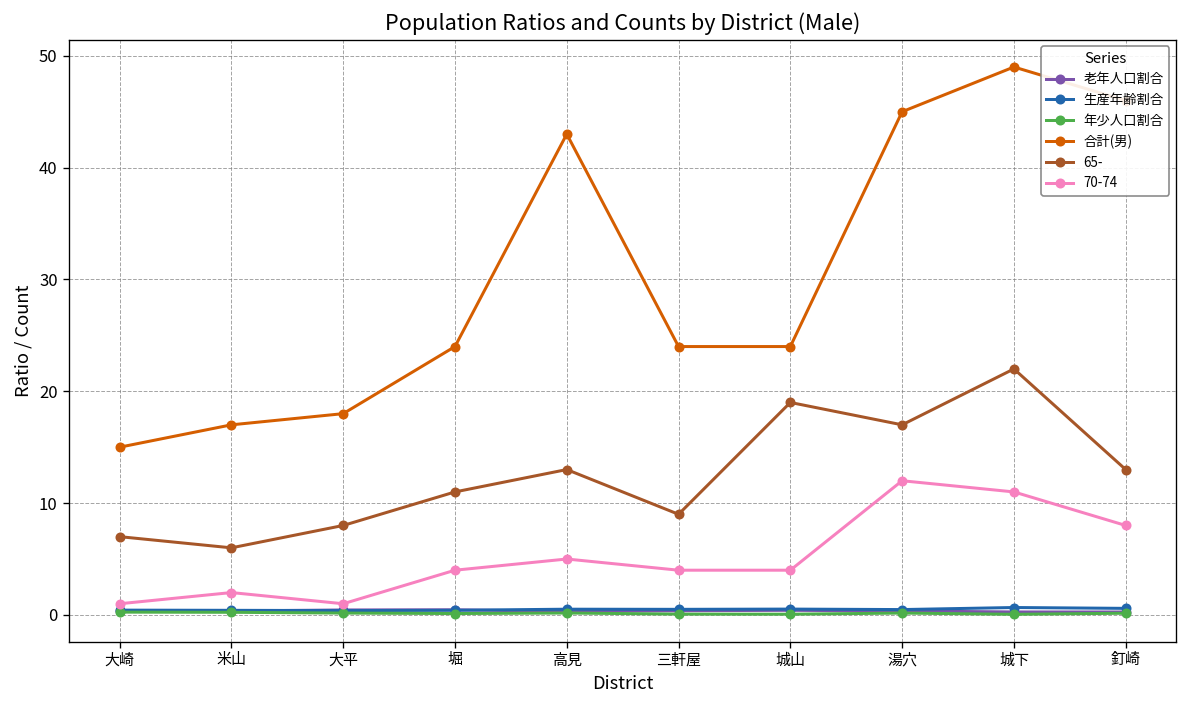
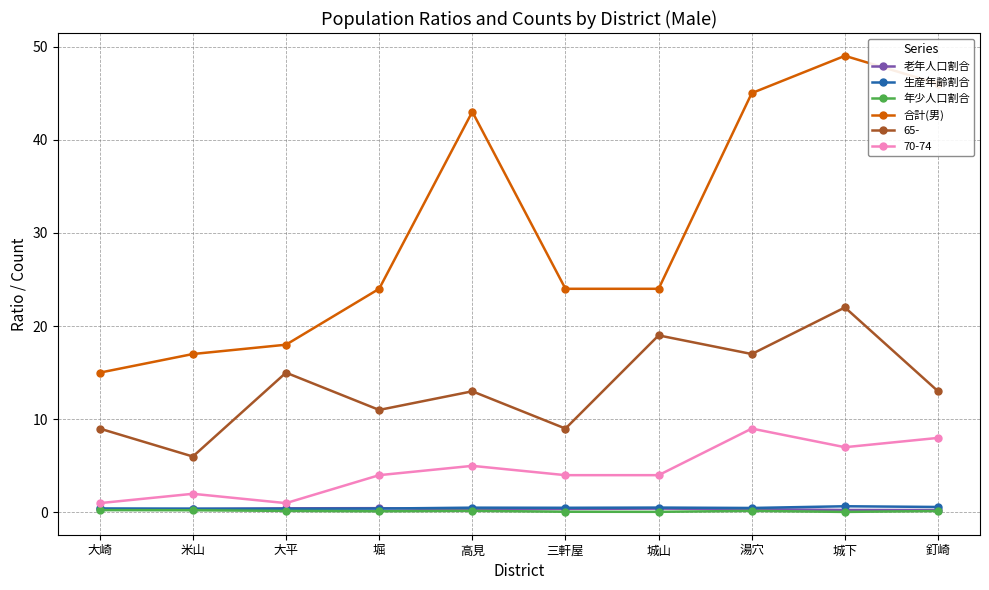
65-, 大崎: 7 -> 9
65-, 大平: 8 -> 15
70-74, 湯穴: 12 -> 9
70-74, 城下: 11 -> 7
